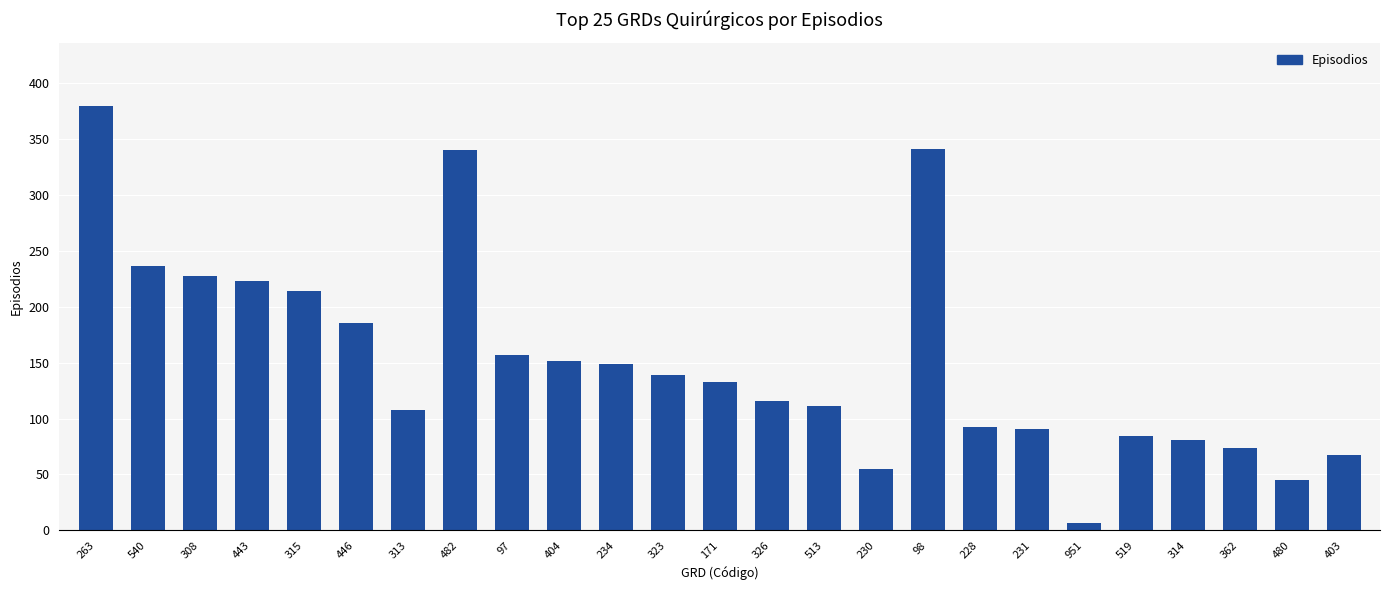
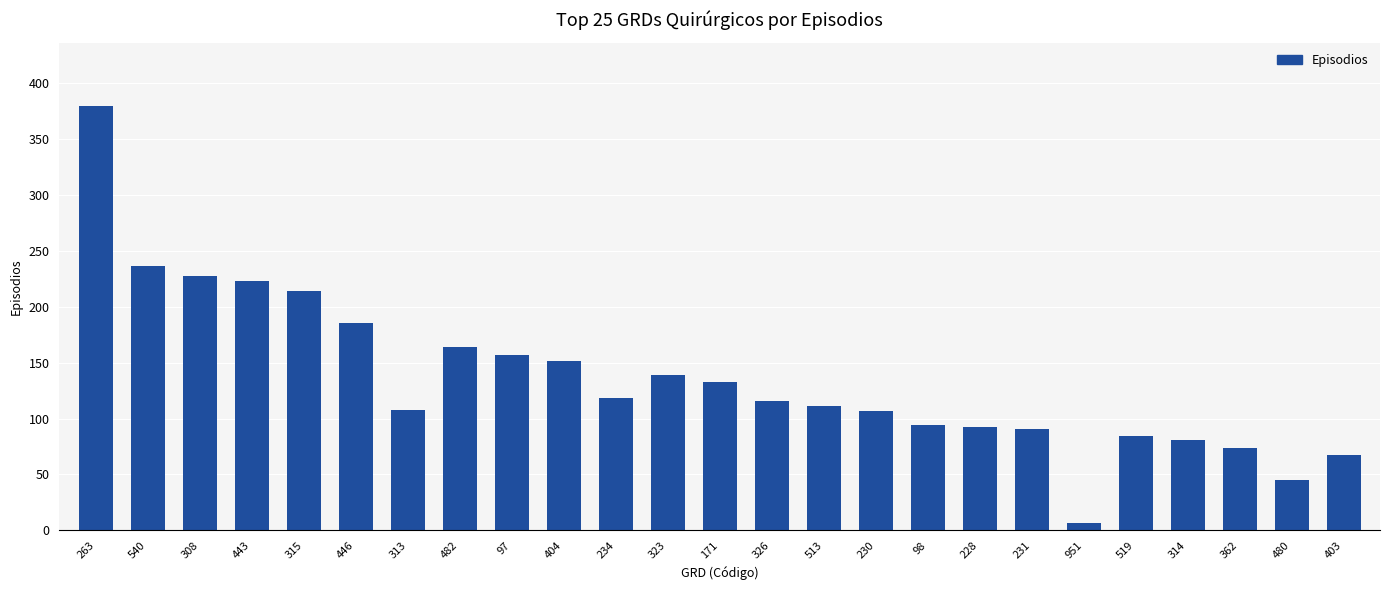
482: 340 -> 164
234: 149 -> 118
230: 55 -> 107
98: 341 -> 94
